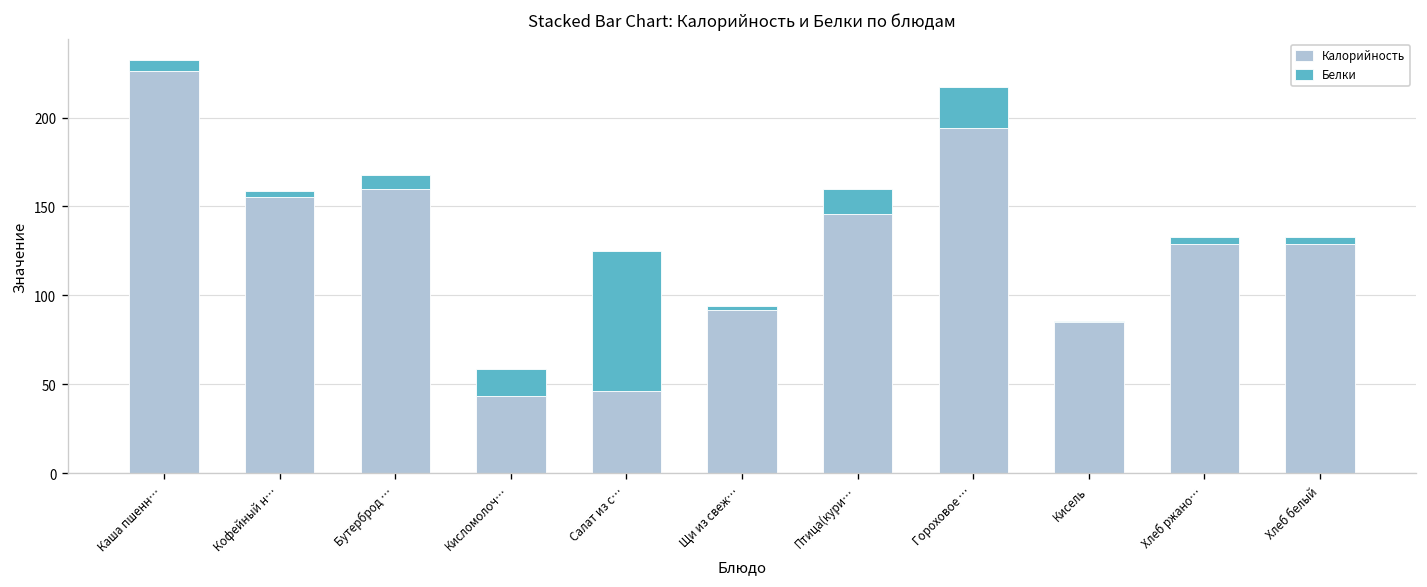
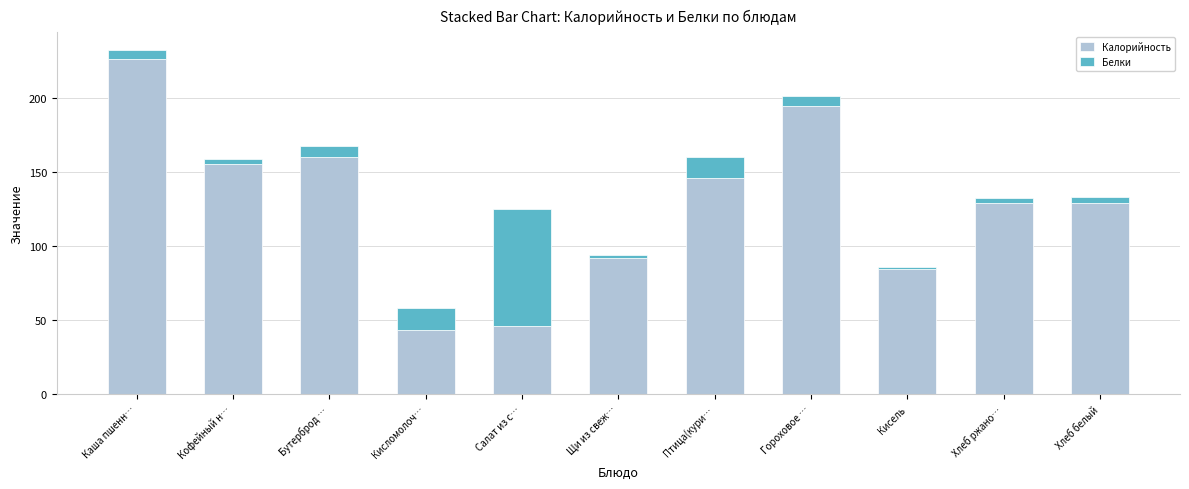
Белки, Гороховое …: 23 -> 7
